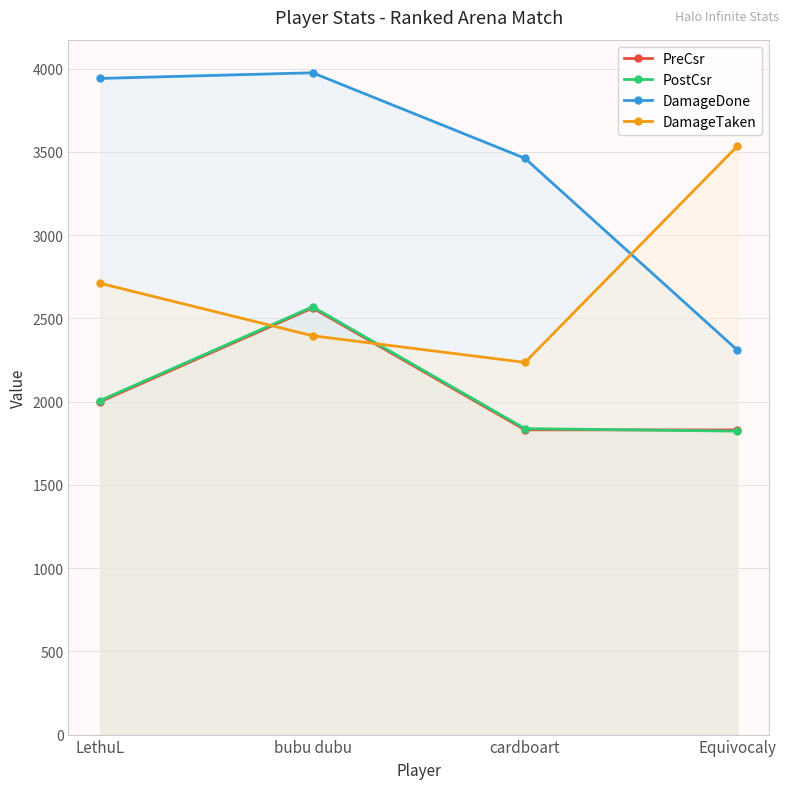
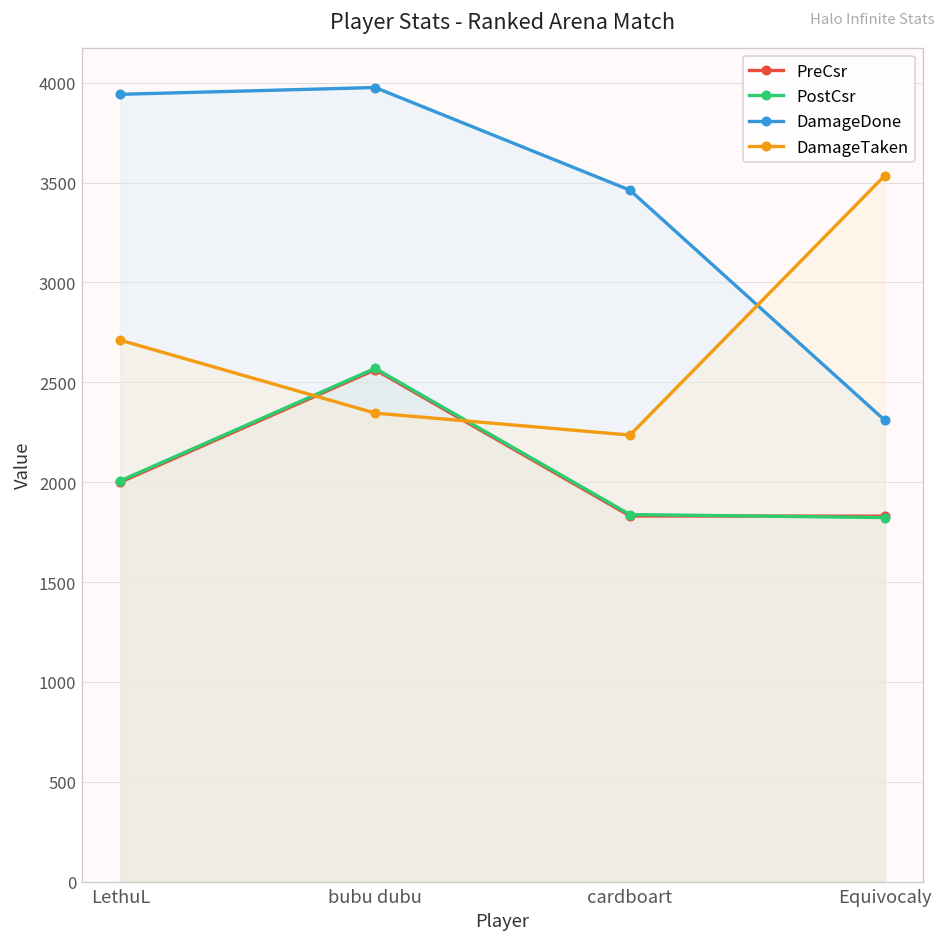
DamageTaken, bubu dubu: 2400 -> 2350
